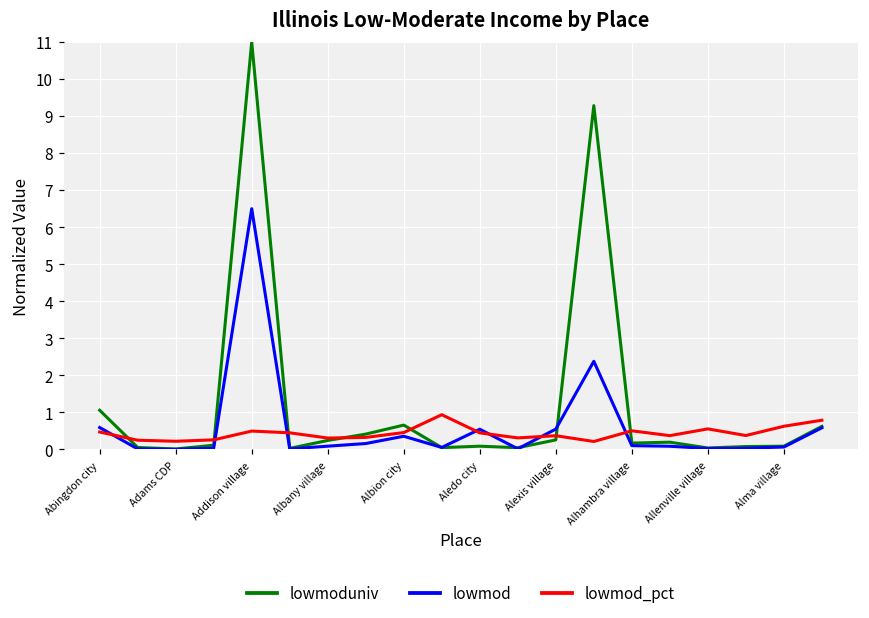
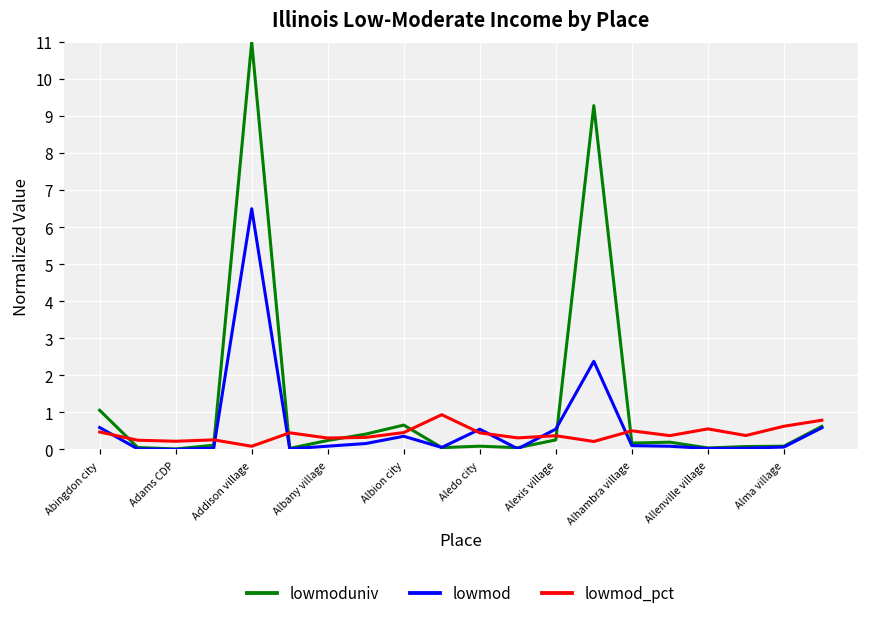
lowmod_pct, Addison village: 0.5 -> 0.1
